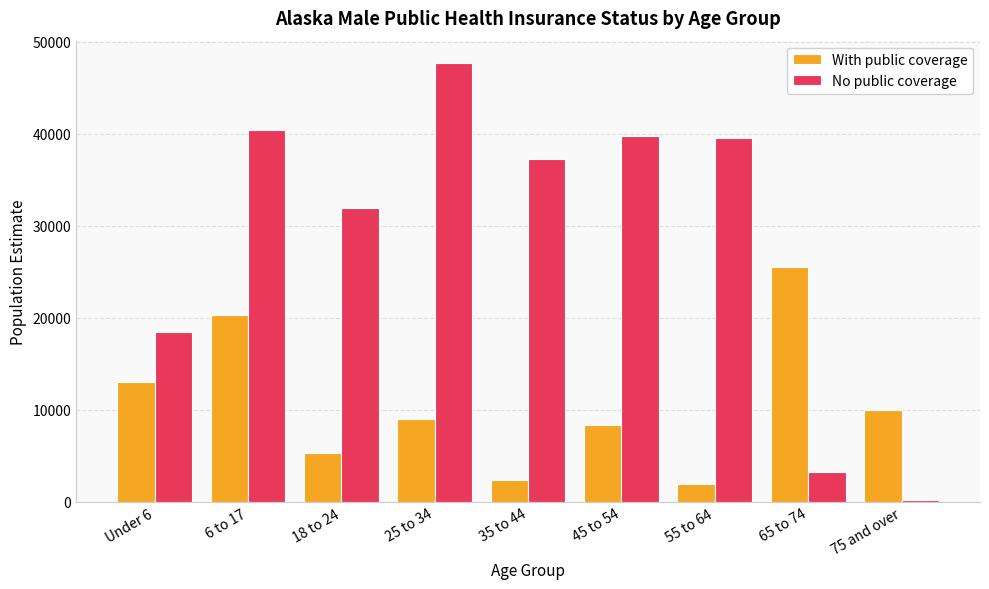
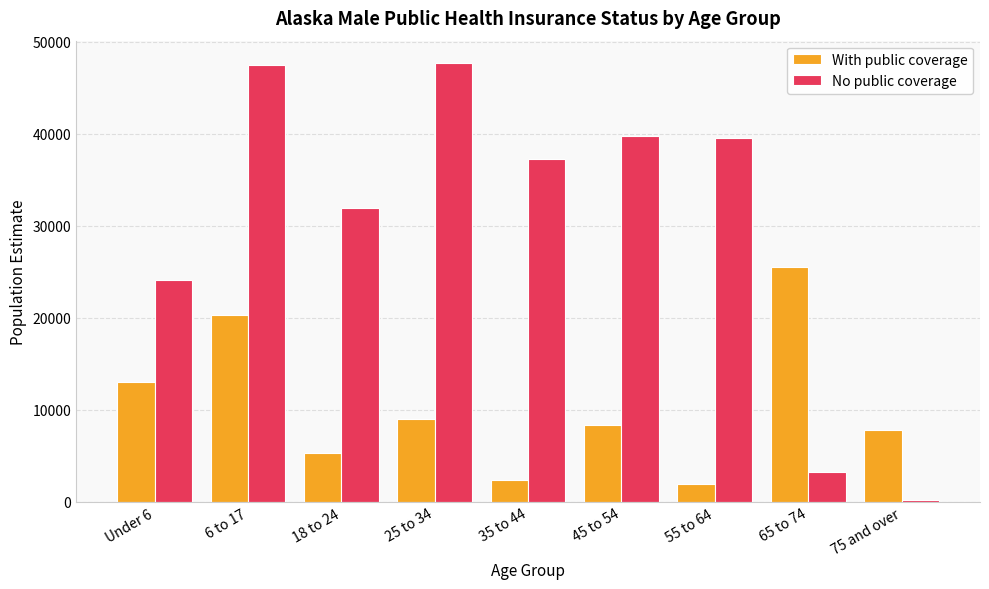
No public coverage, Under 6: 18000 -> 24000
No public coverage, 6 to 17: 40000 -> 47000
With public coverage, 75 and over: 10000 -> 8000
